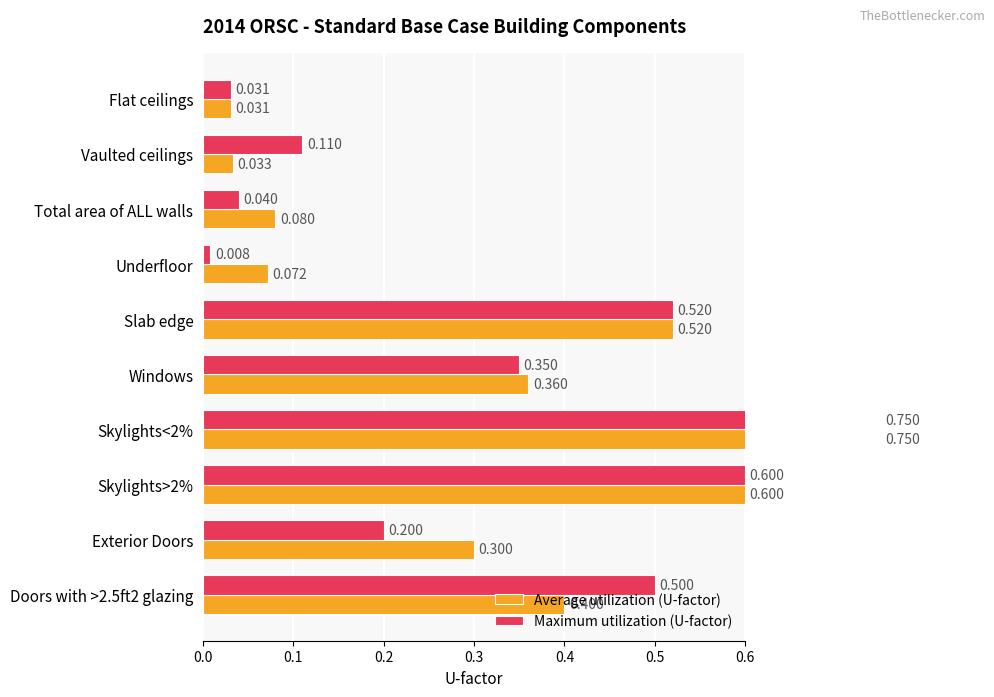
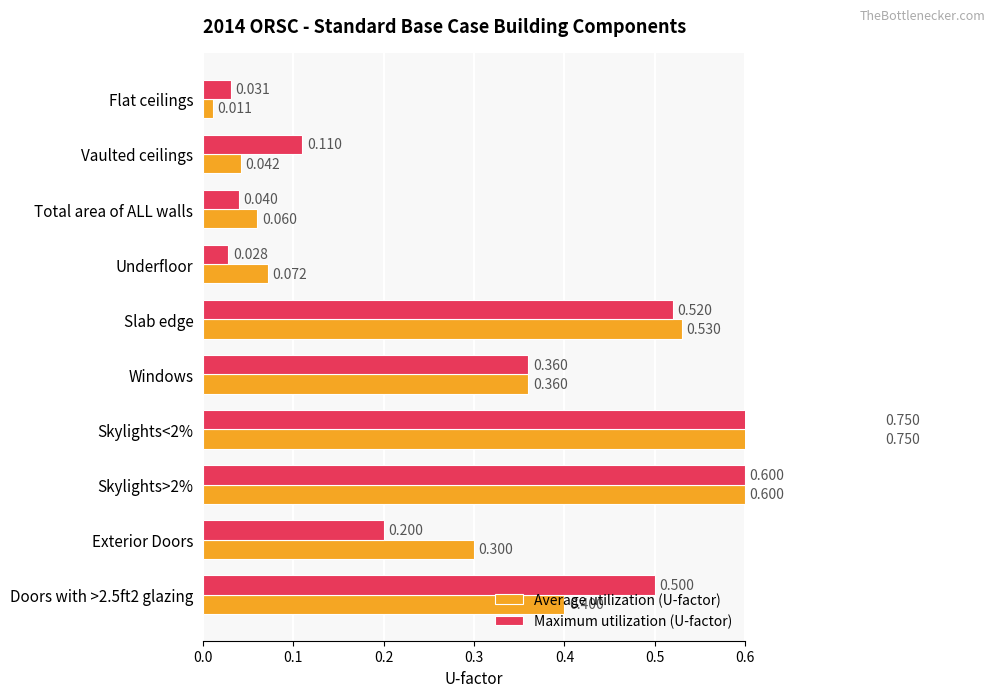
Average utilization (U-factor), Flat ceilings: 0.031 -> 0.011
Average utilization (U-factor), Vaulted ceilings: 0.033 -> 0.042
Average utilization (U-factor), Total area of ALL walls: 0.080 -> 0.060
Maximum utilization (U-factor), Underfloor: 0.008 -> 0.028
Average utilization (U-factor), Slab edge: 0.520 -> 0.530
Maximum utilization (U-factor), Windows: 0.350 -> 0.360
